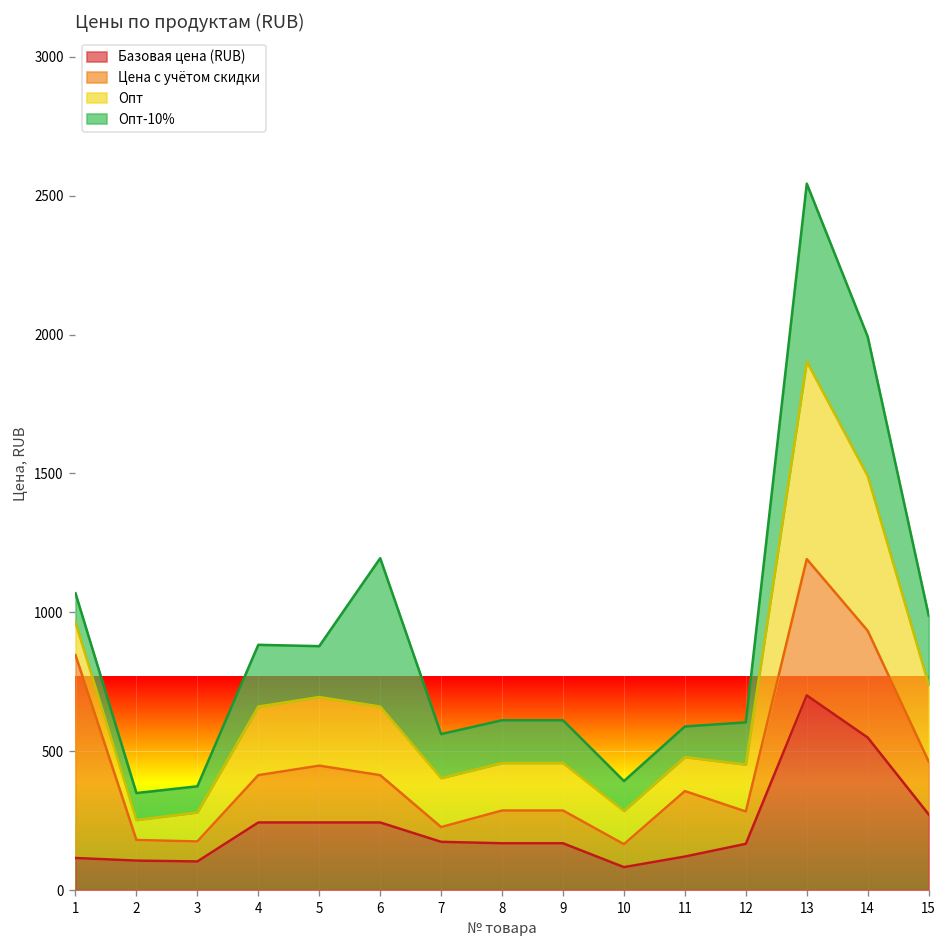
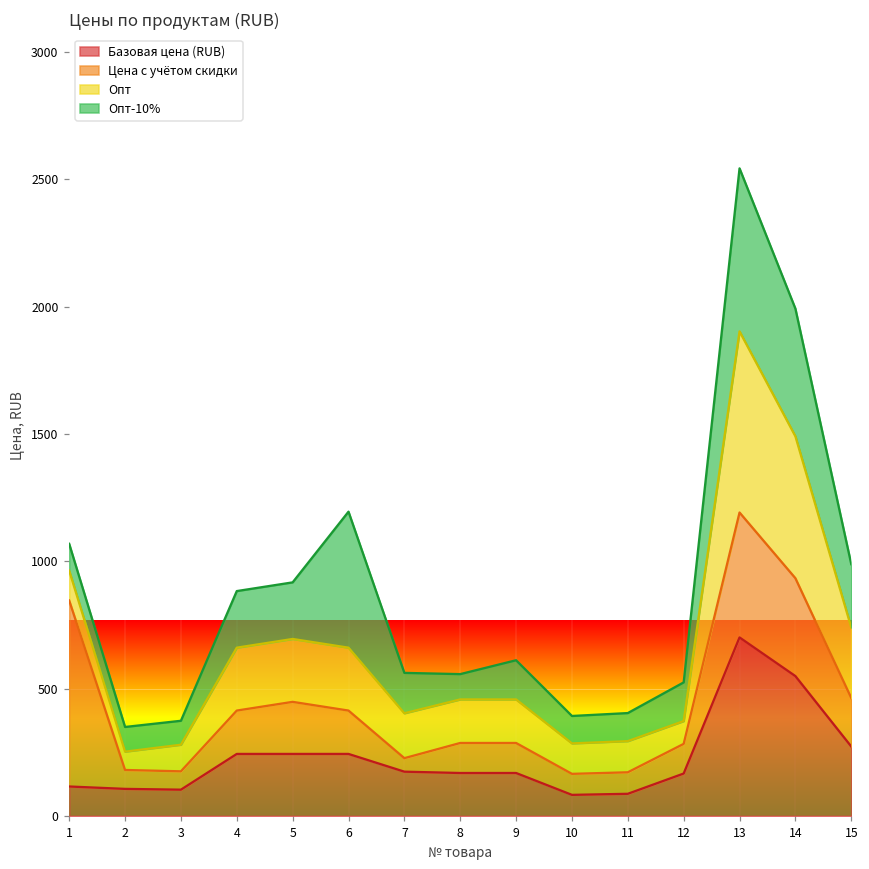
Опт-10%, 5: 180 -> 220
Опт-10%, 8: 150 -> 100
Базовая цена (RUB), 11: 120 -> 90
Цена с учётом скидки, 11: 240 -> 80
Опт, 12: 170 -> 90
